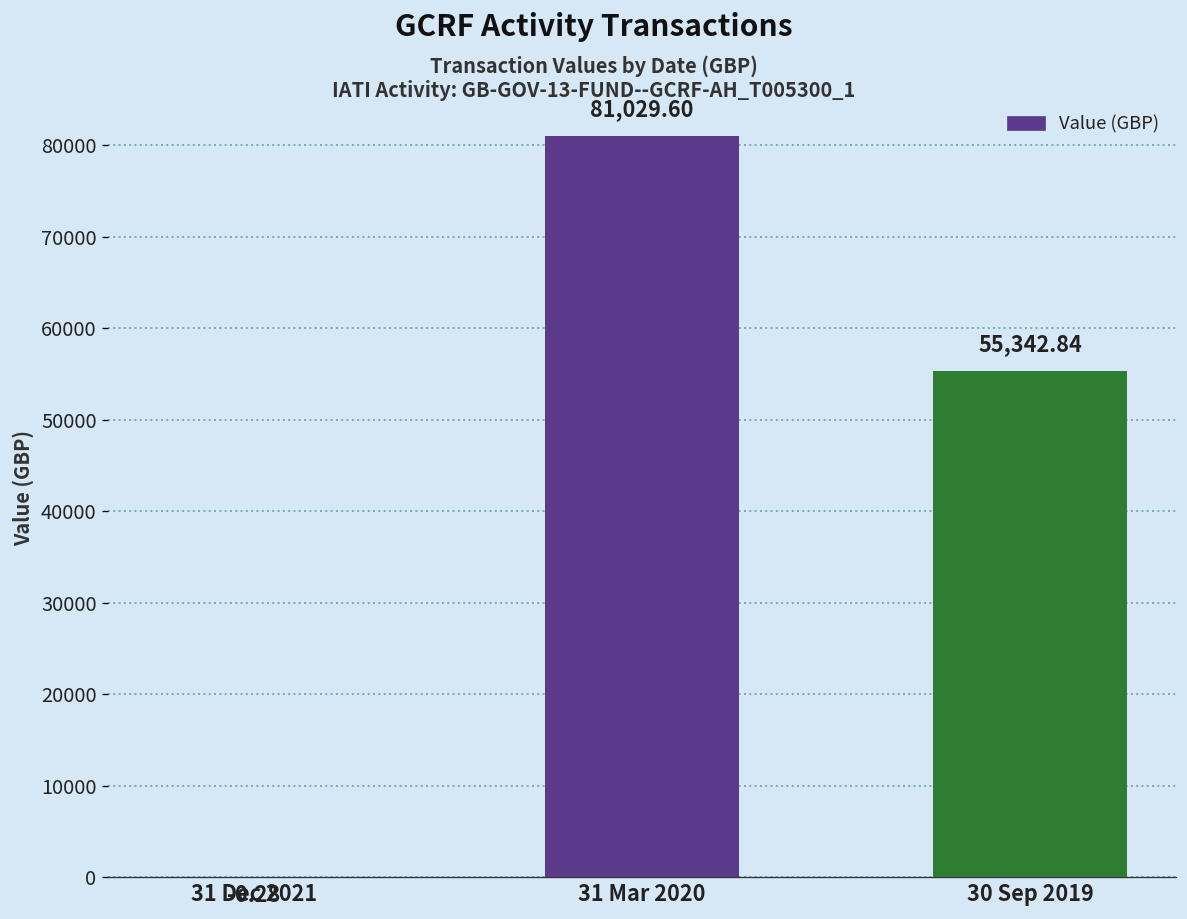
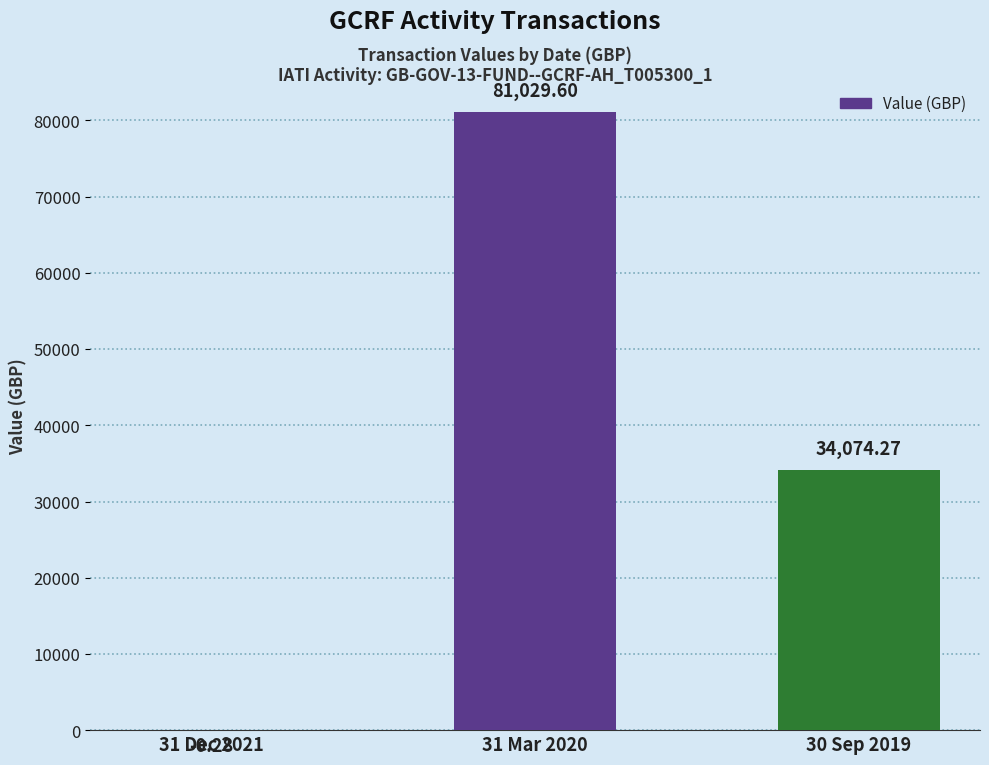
30 Sep 2019: 55,342.84 -> 34,074.27
